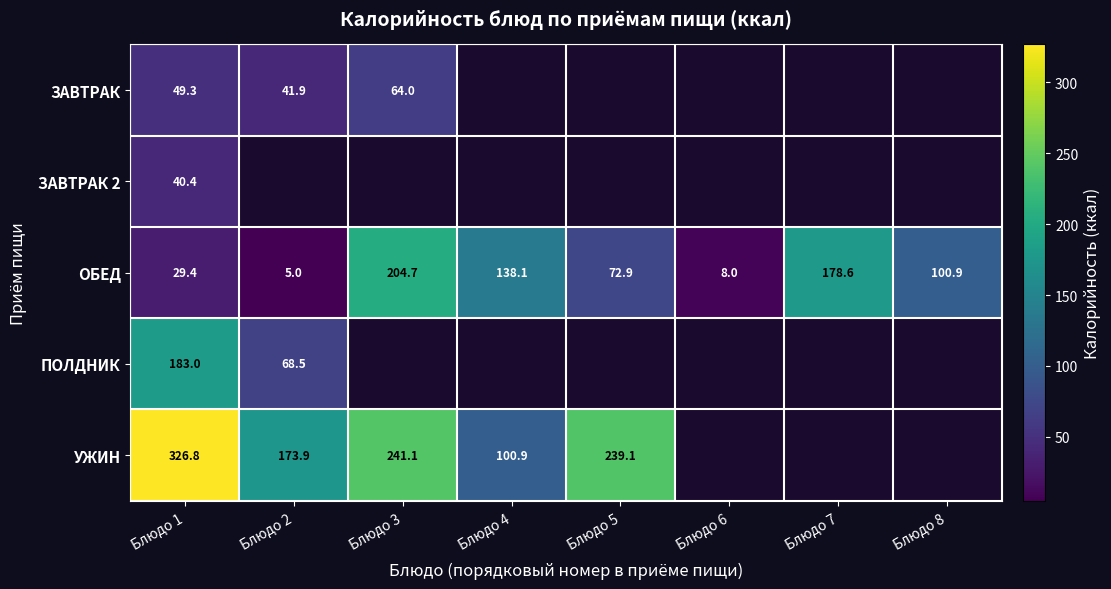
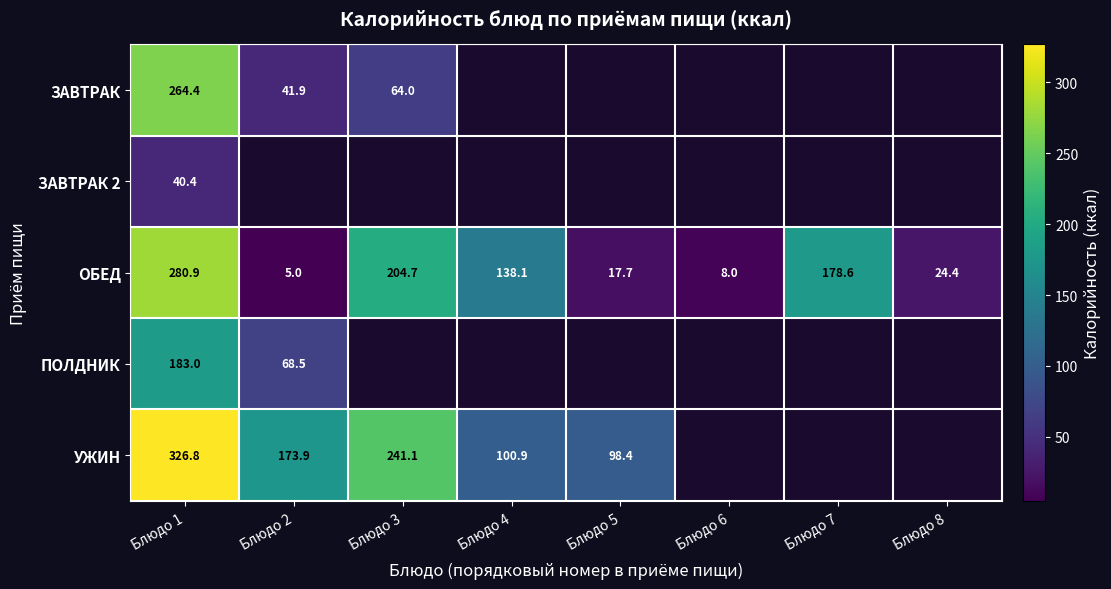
ЗАВТРАК, Блюдо 1: 49.3 -> 264.4
ОБЕД, Блюдо 1: 29.4 -> 280.9
ОБЕД, Блюдо 5: 72.9 -> 17.7
ОБЕД, Блюдо 8: 100.9 -> 24.4
УЖИН, Блюдо 5: 239.1 -> 98.4
